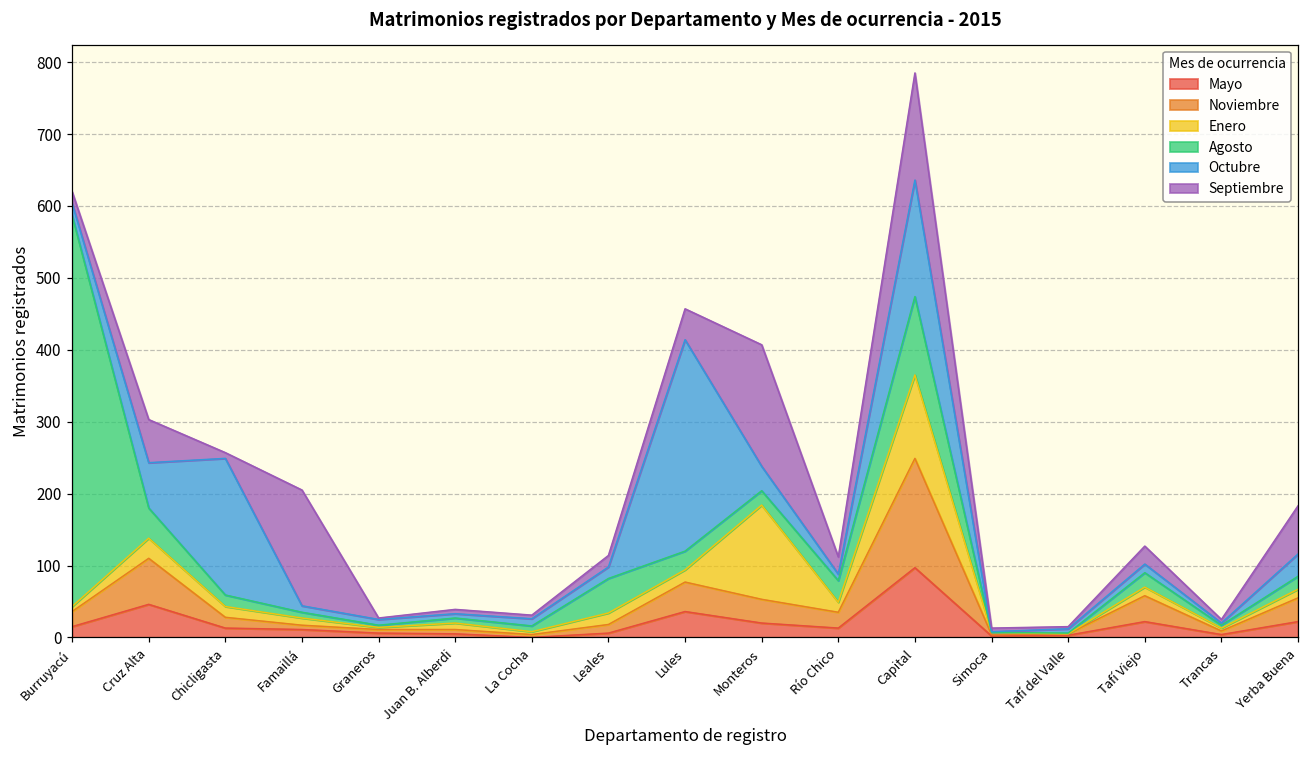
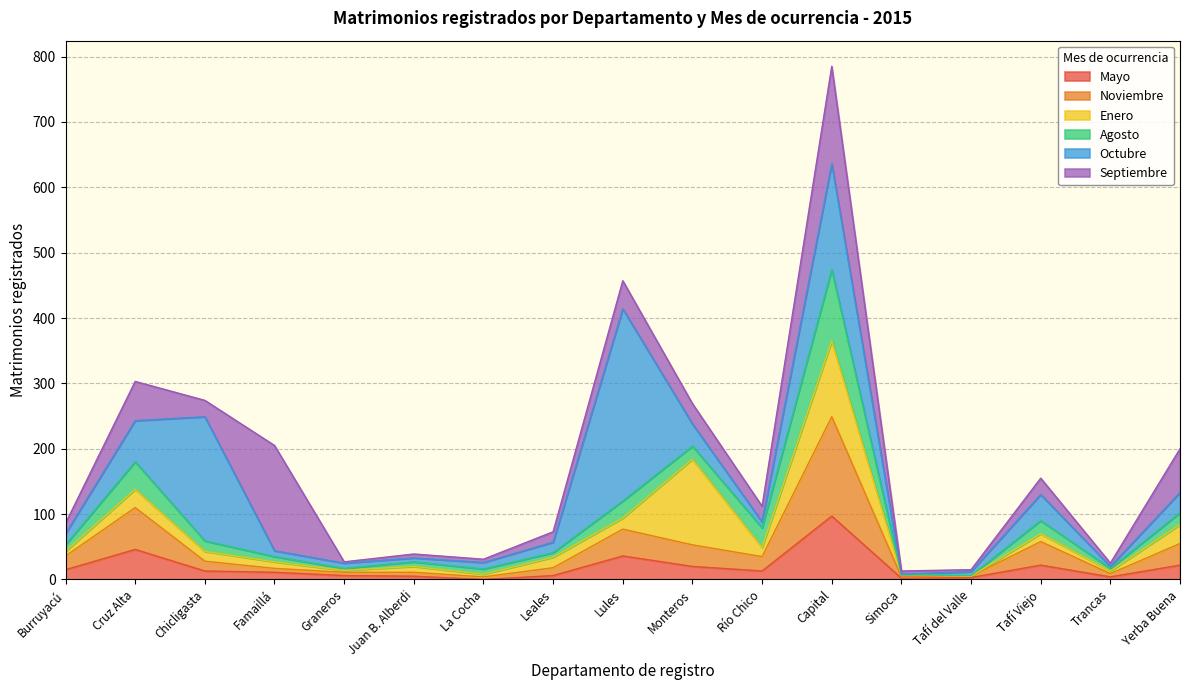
Agosto, Burruyacú: 540 -> 10
Septiembre, Chicligasta: 10 -> 30
Agosto, Leales: 50 -> 10
Septiembre, Monteros: 170 -> 30
Octubre, Tafí Viejo: 10 -> 40
Enero, Yerba Buena: 10 -> 30
